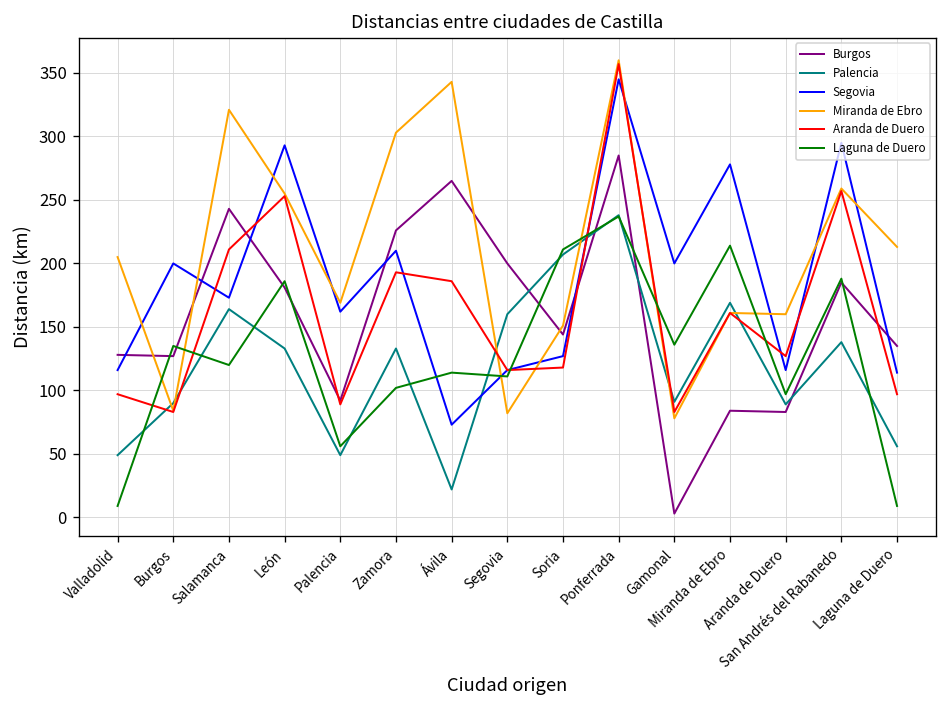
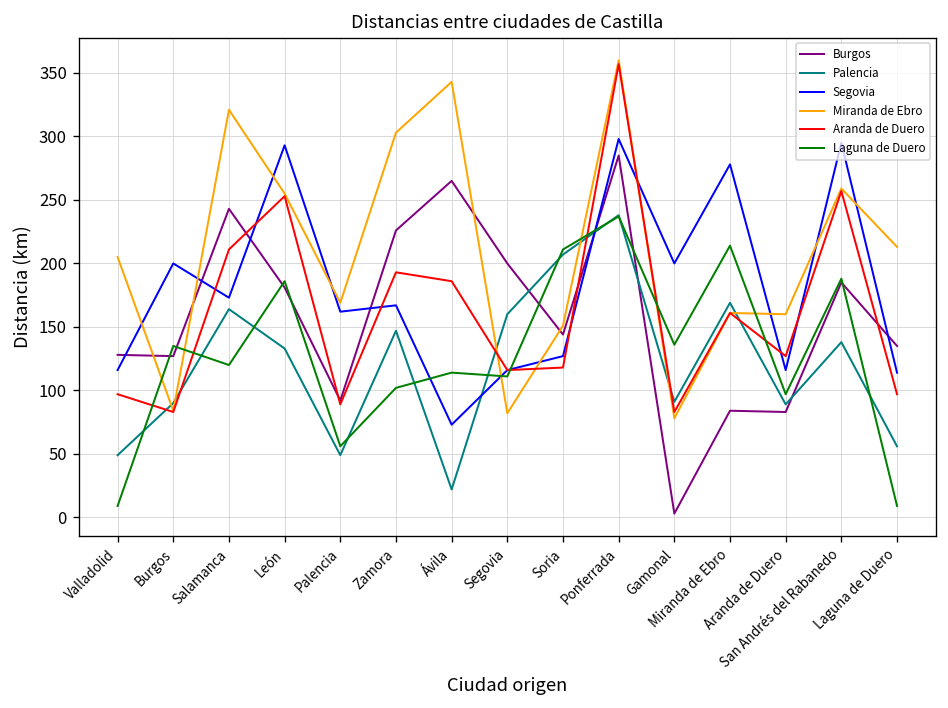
Palencia, Zamora: 133 -> 147
Segovia, Zamora: 210 -> 167
Segovia, Ponferrada: 345 -> 298
